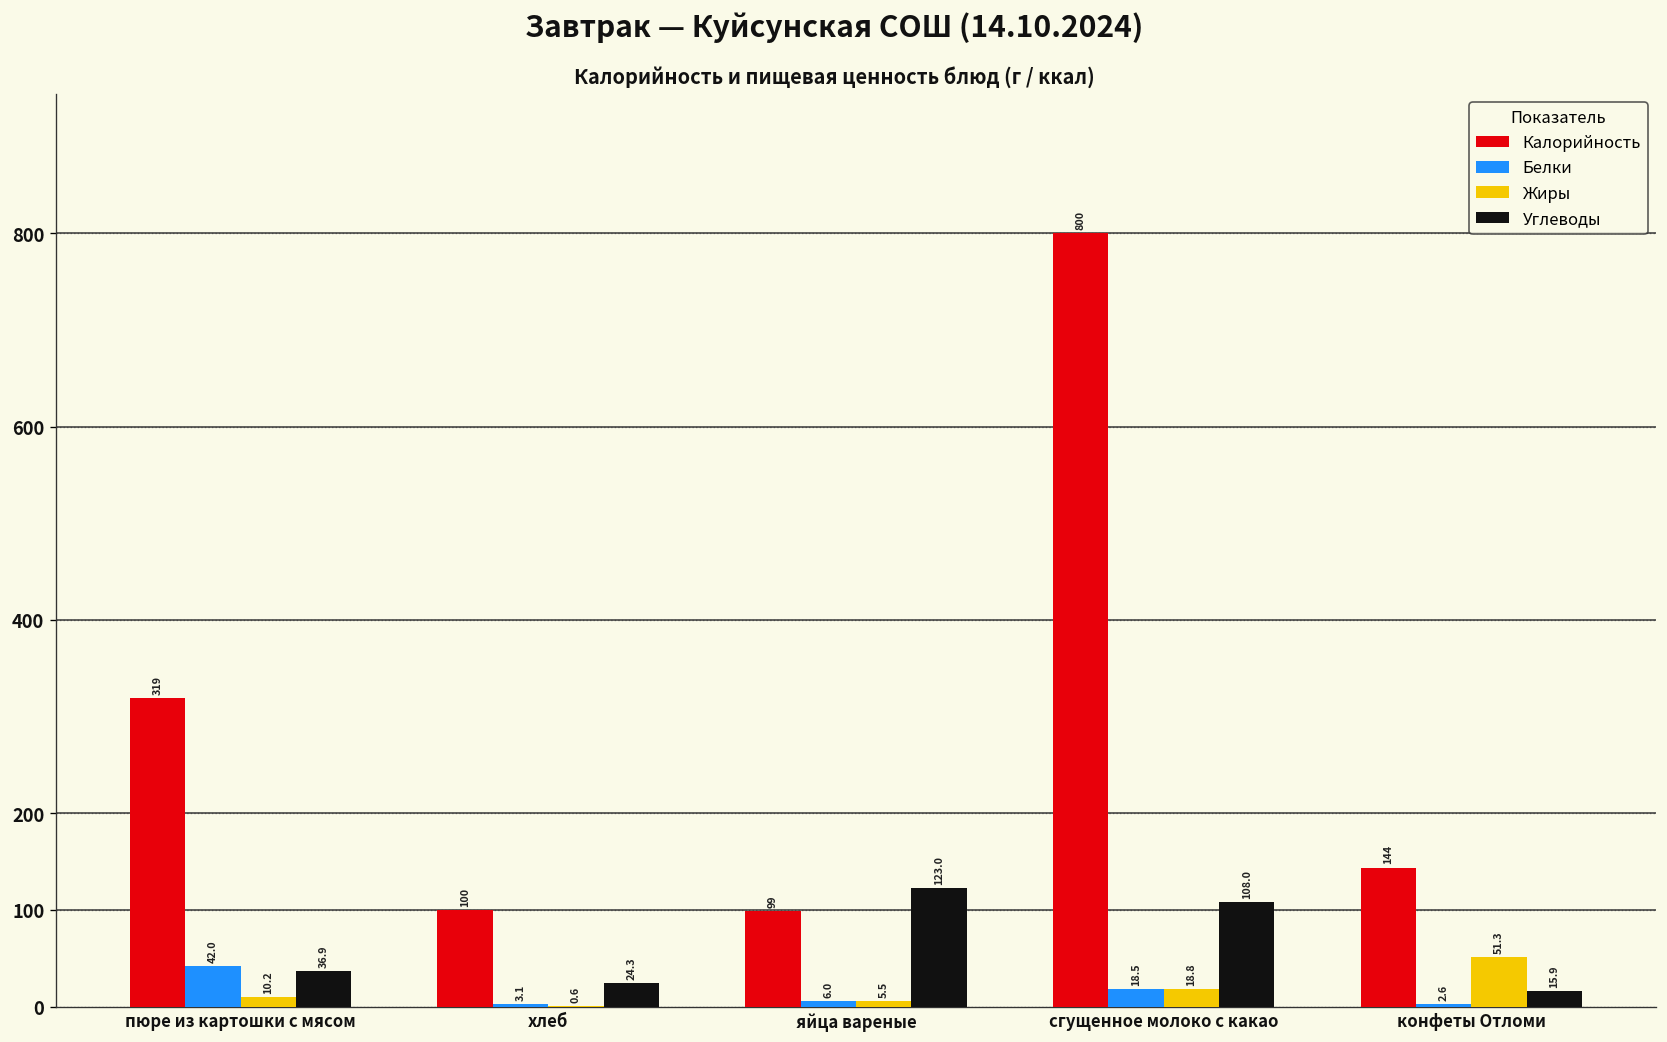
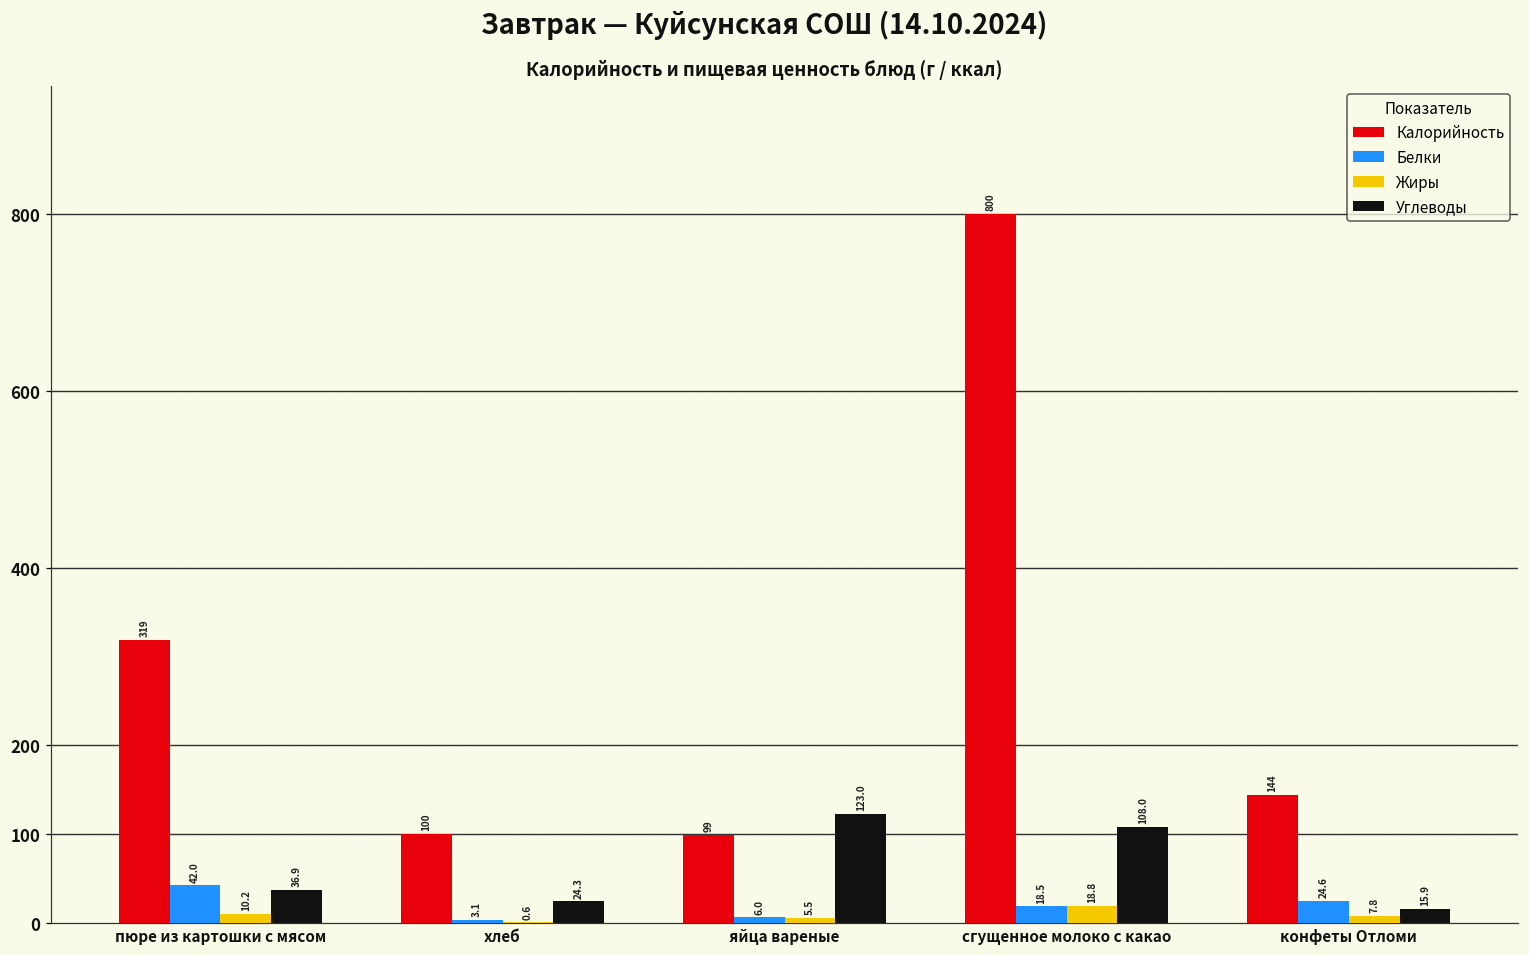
Белки, конфеты Отломи: 2.6 -> 24.6
Жиры, конфеты Отломи: 51.3 -> 7.8
